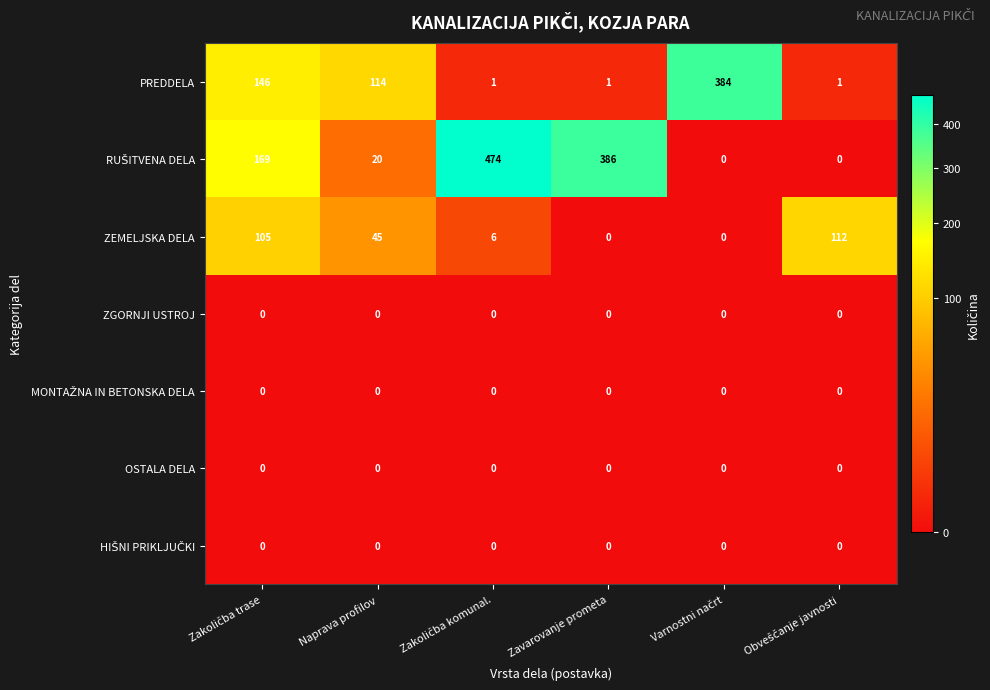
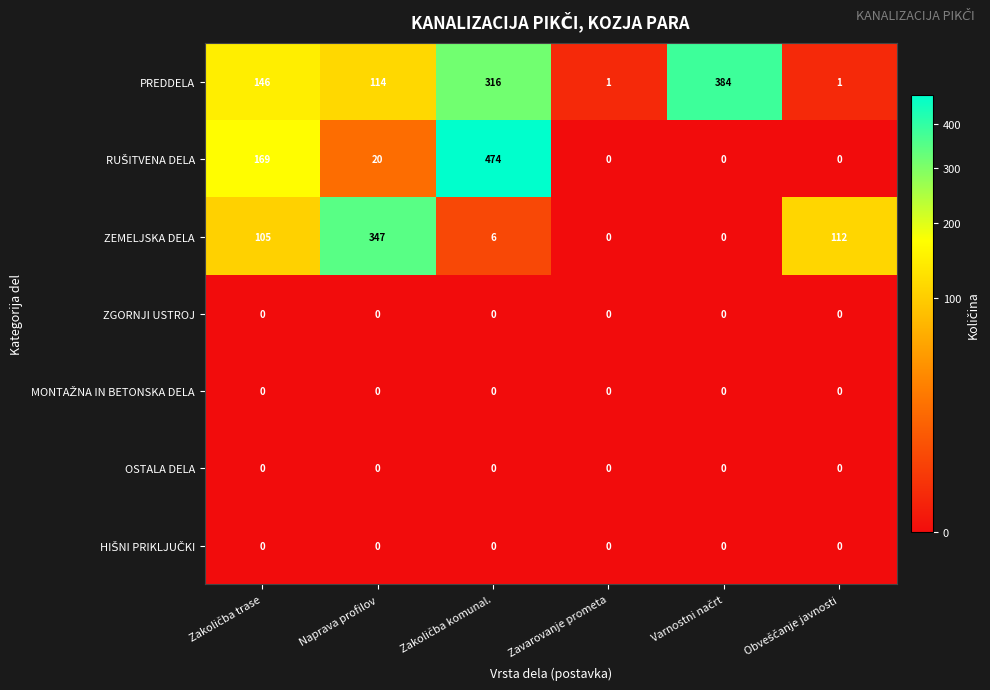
PREDDELA, Zakoličba komunal.: 1 -> 316
RUŠITVENA DELA, Zavarovanje prometa: 386 -> 0
ZEMELJSKA DELA, Naprava profilov: 45 -> 347
